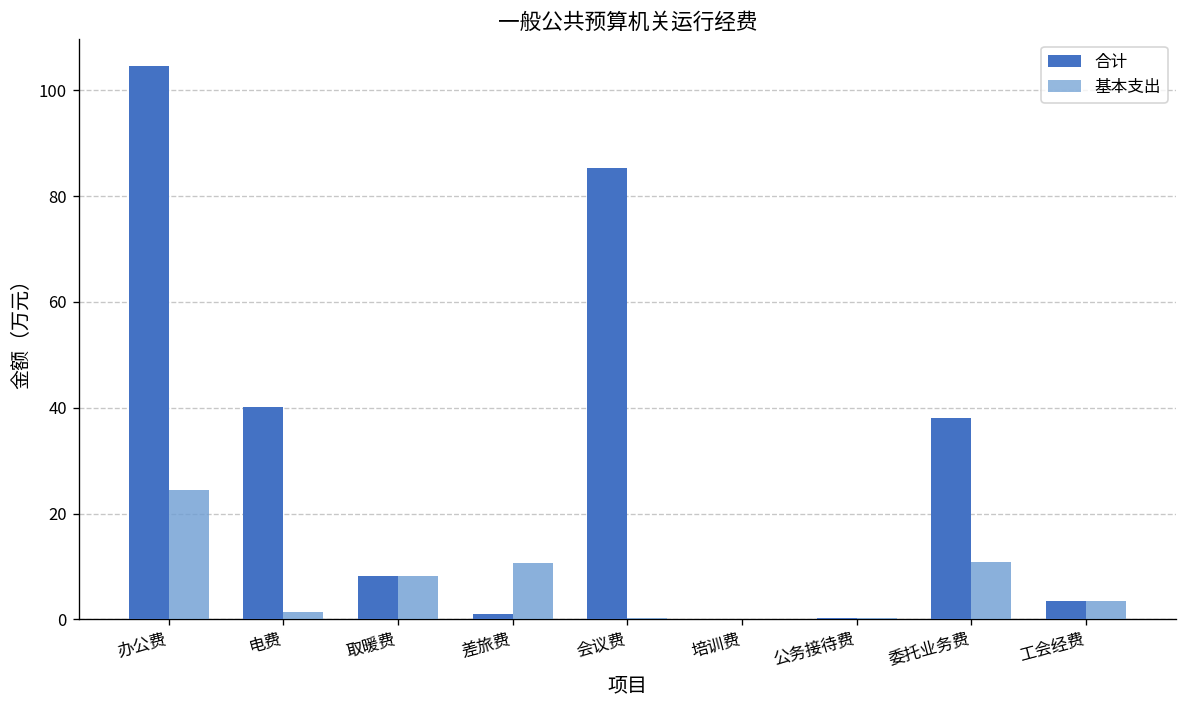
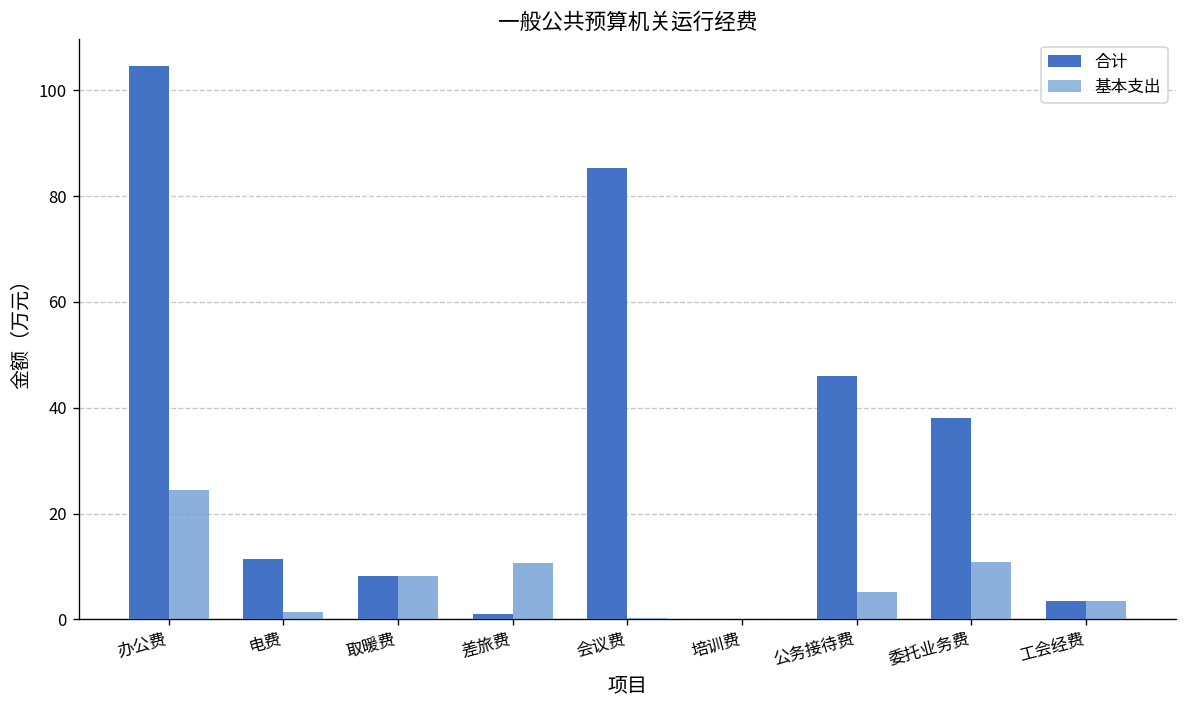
合计, 电费: 40 -> 12
合计, 公务接待费: 0 -> 46
基本支出, 公务接待费: 0 -> 5
